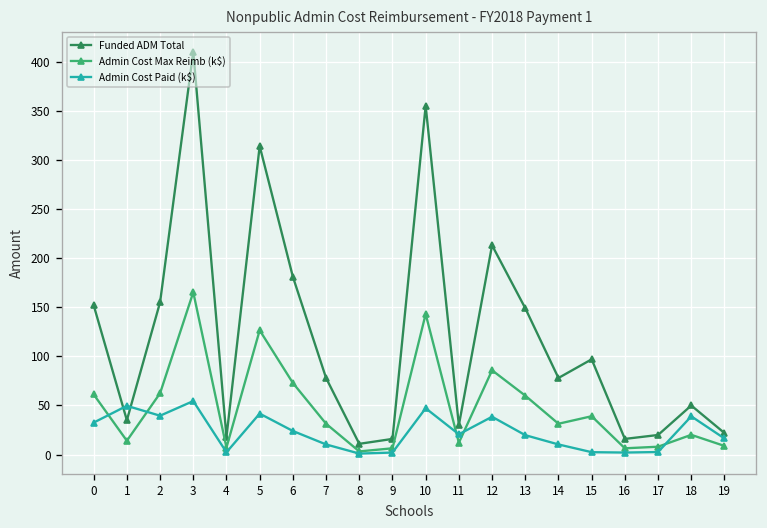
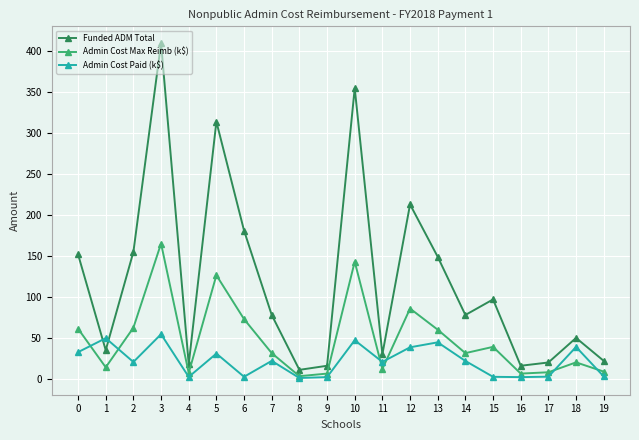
Admin Cost Paid (k$), 2: 40 -> 20
Admin Cost Paid (k$), 5: 40 -> 30
Admin Cost Paid (k$), 6: 20 -> 0
Admin Cost Paid (k$), 7: 10 -> 20
Admin Cost Paid (k$), 13: 20 -> 40
Admin Cost Paid (k$), 14: 10 -> 20
Admin Cost Paid (k$), 19: 20 -> 0
